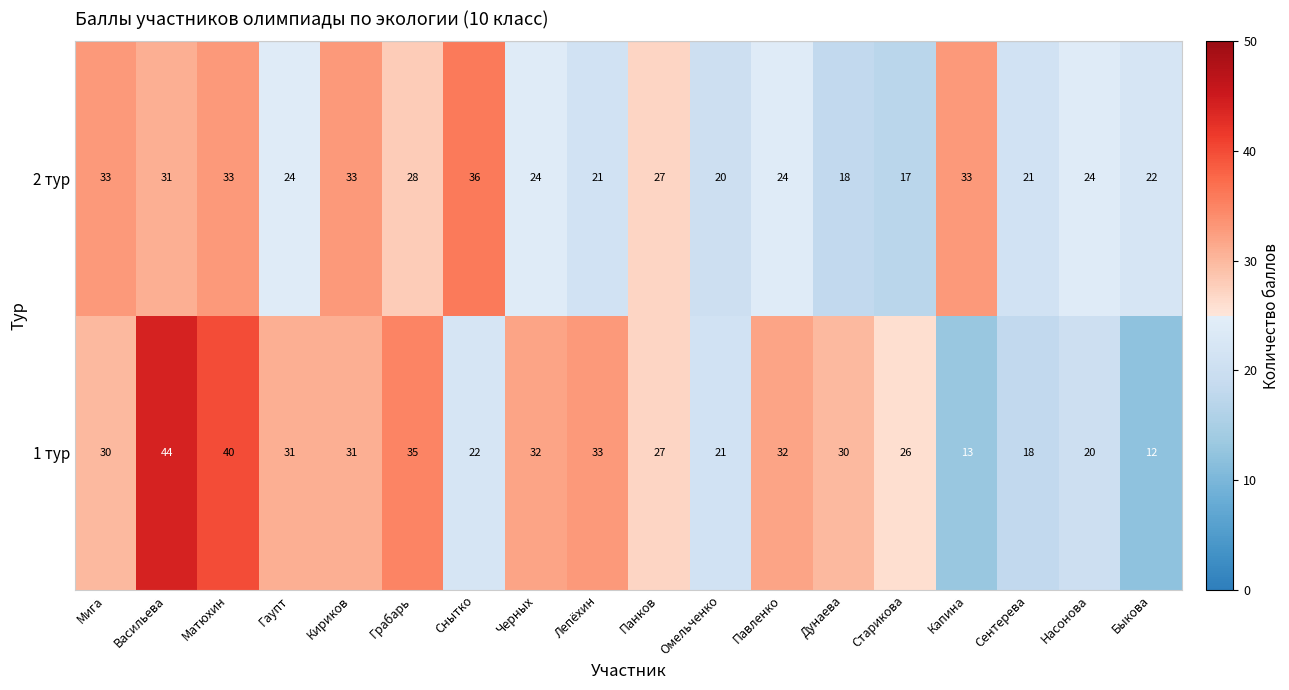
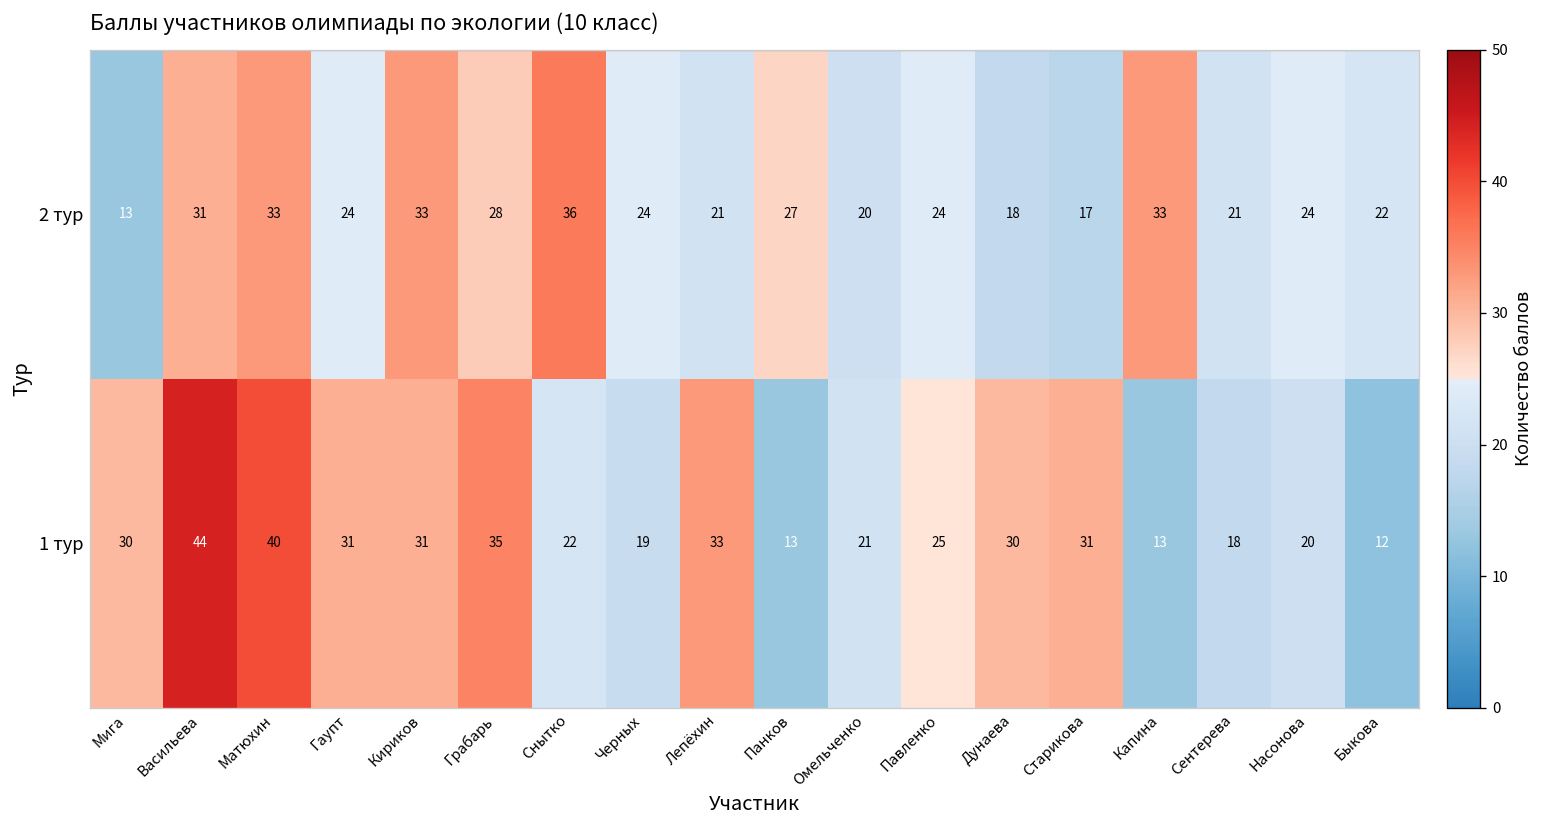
2 тур, Мига: 33 -> 13
1 тур, Черных: 32 -> 19
1 тур, Панков: 27 -> 13
1 тур, Павленко: 32 -> 25
1 тур, Старикова: 26 -> 31
